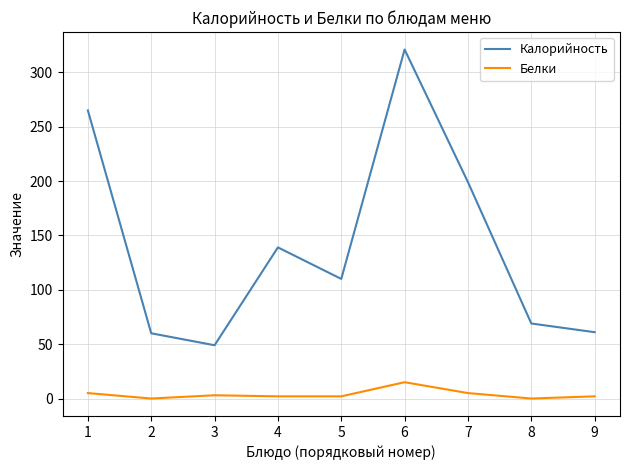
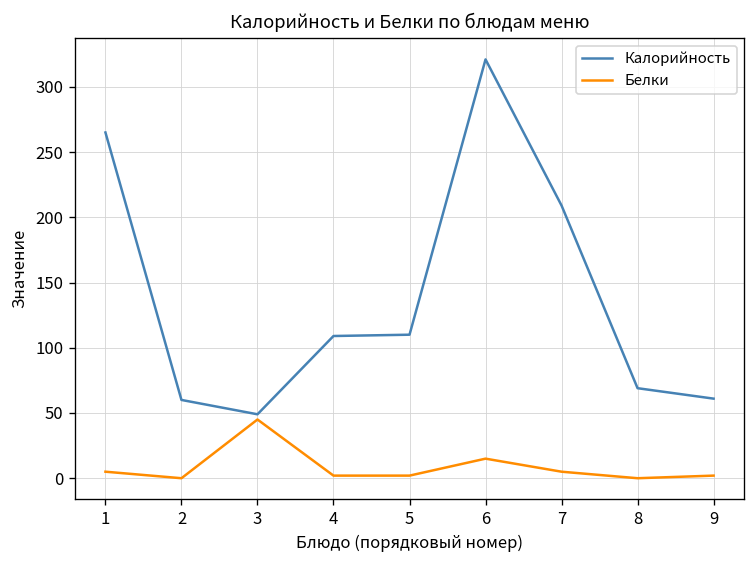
Белки, 3: 3 -> 45
Калорийность, 4: 139 -> 109
Калорийность, 7: 199 -> 209
